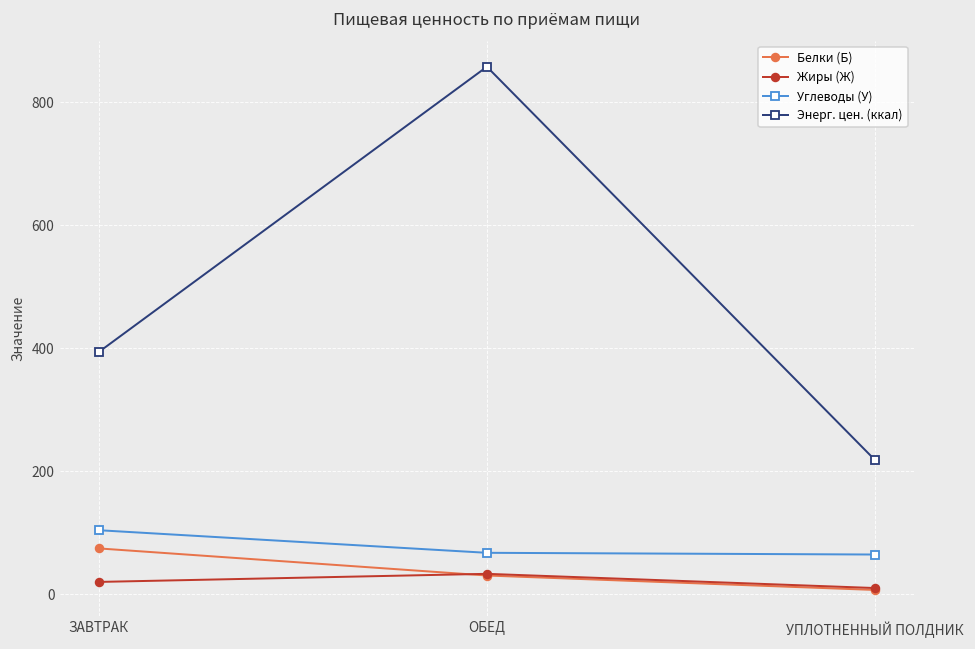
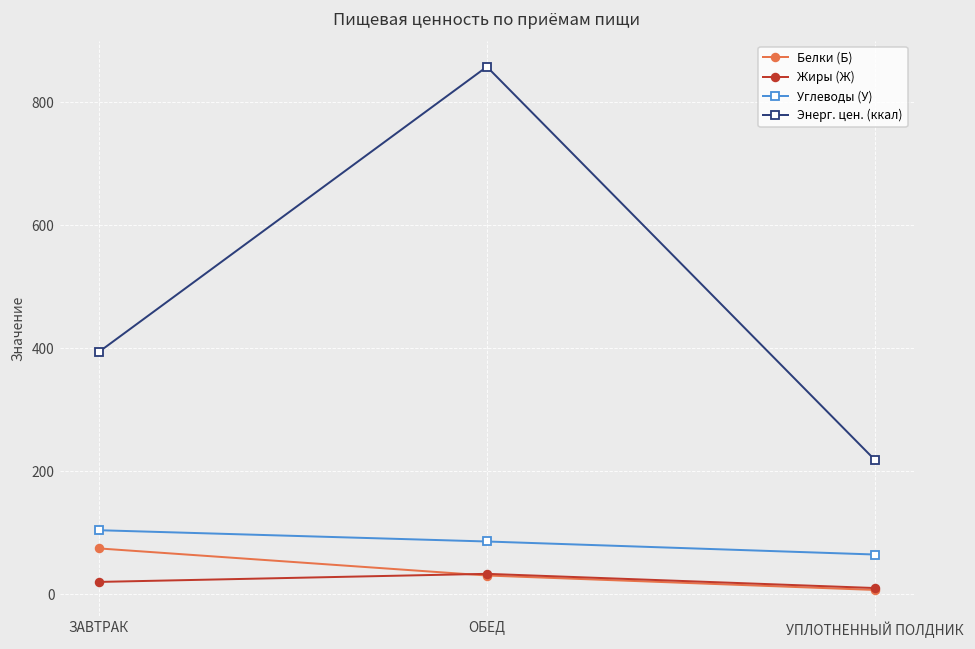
Углеводы (У), ОБЕД: 70 -> 90
